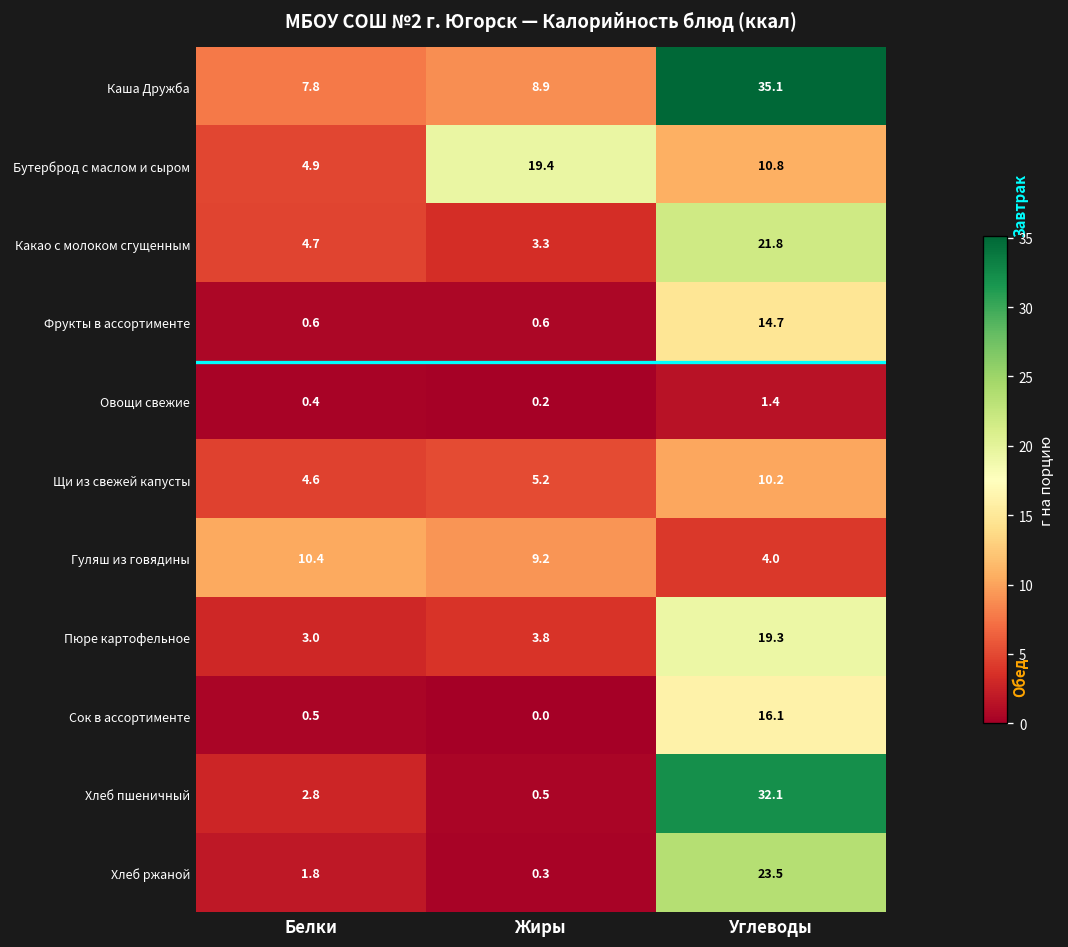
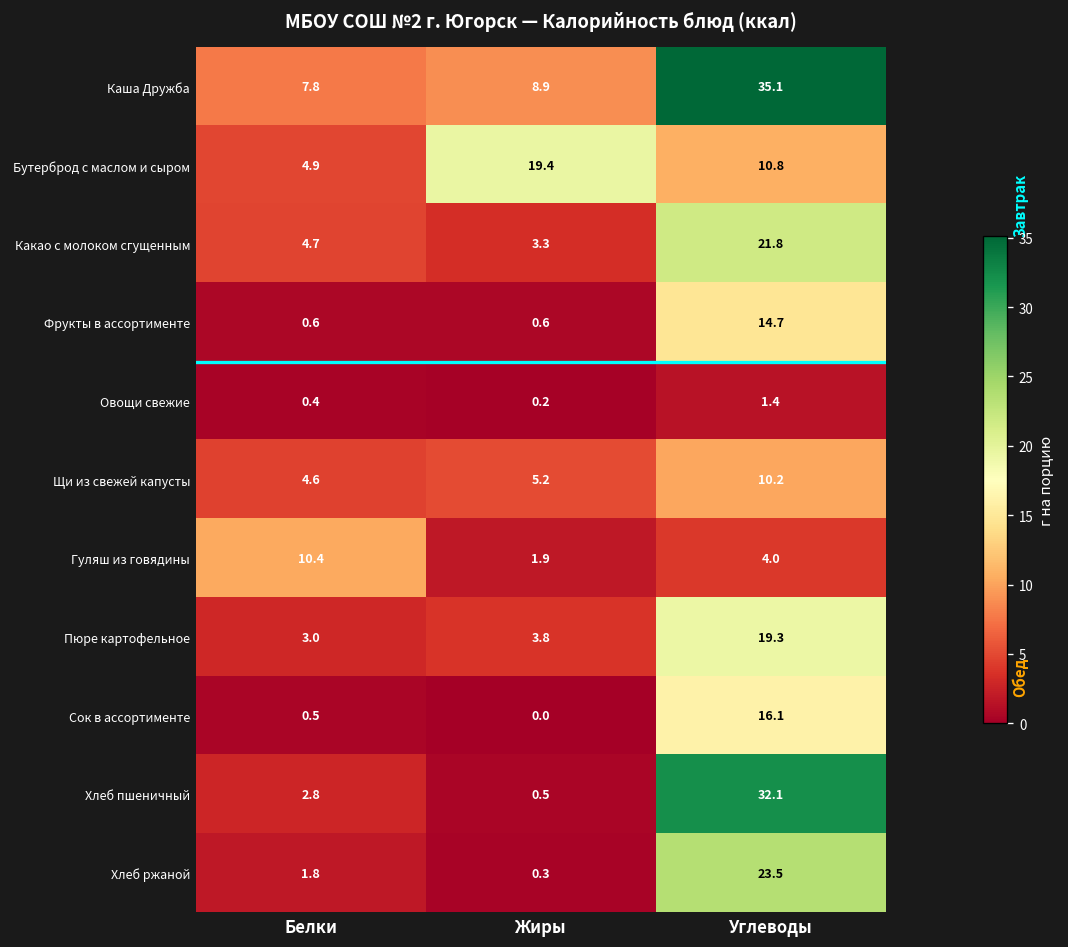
Гуляш из говядины, Жиры: 9.2 -> 1.9
